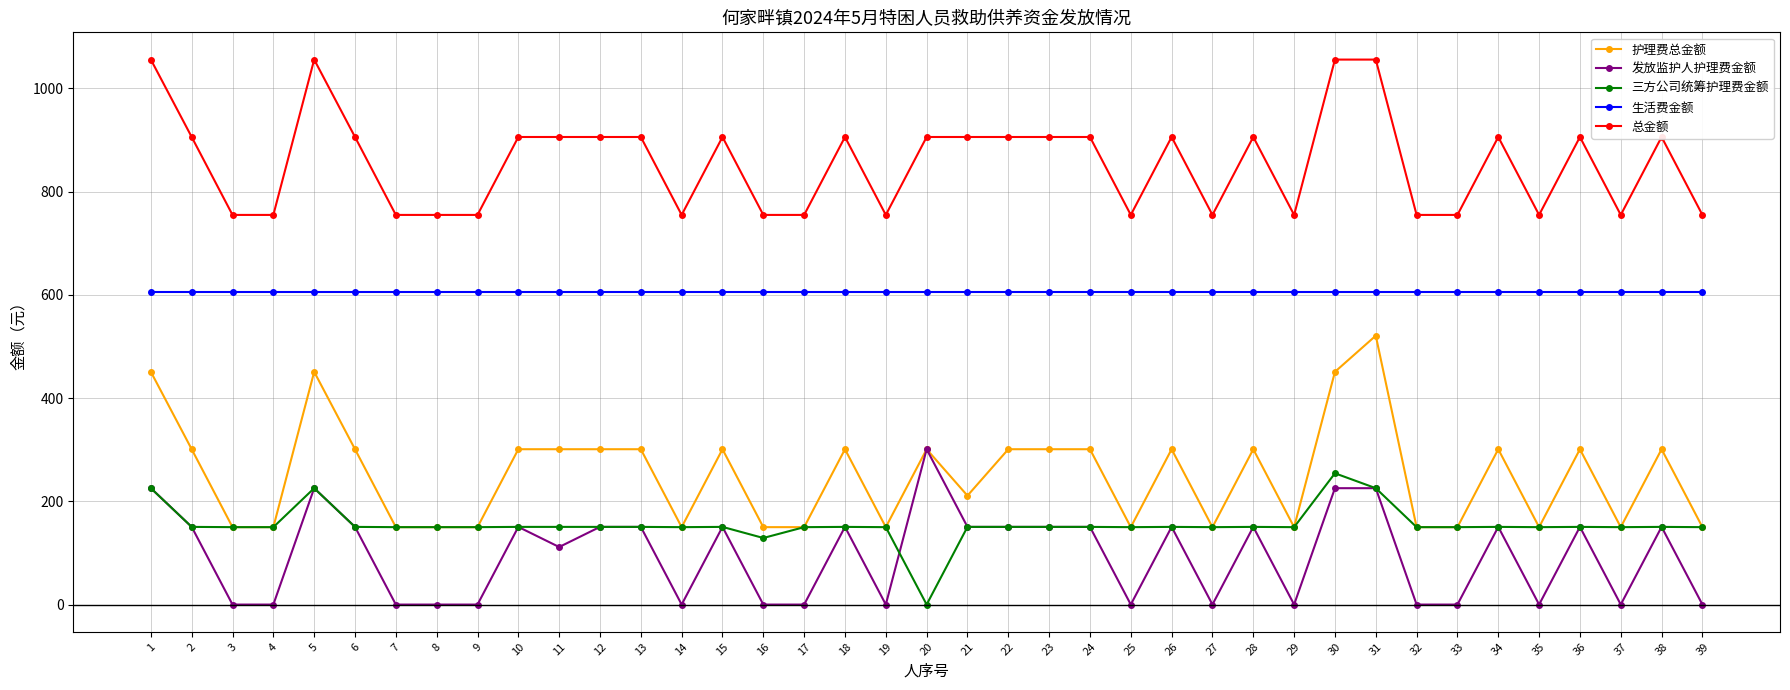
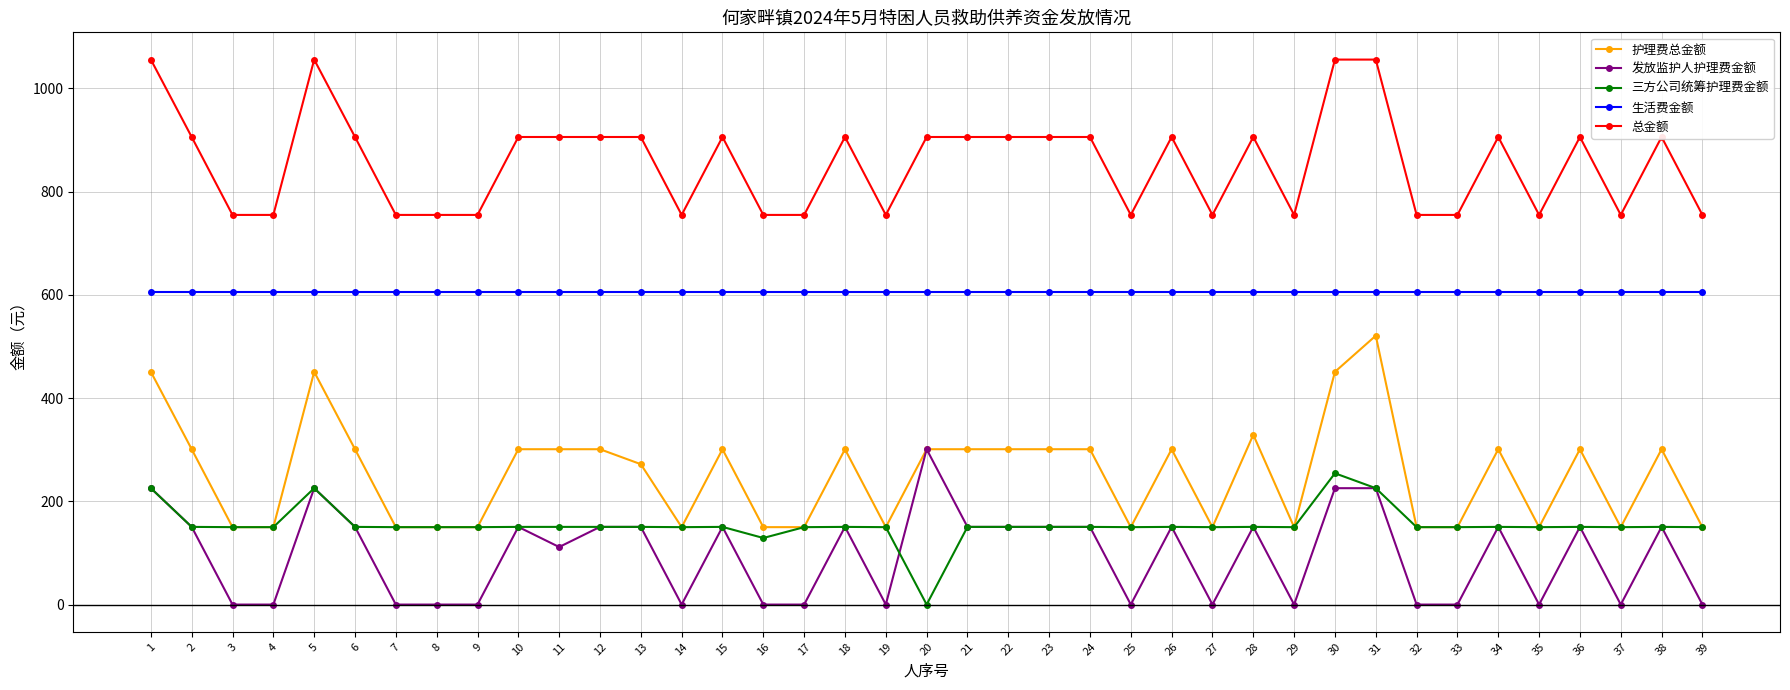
护理费总金额, 13: 300 -> 270
护理费总金额, 21: 210 -> 300
护理费总金额, 28: 300 -> 330
